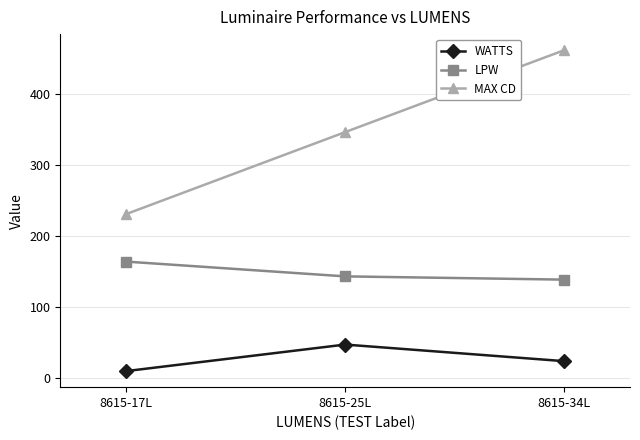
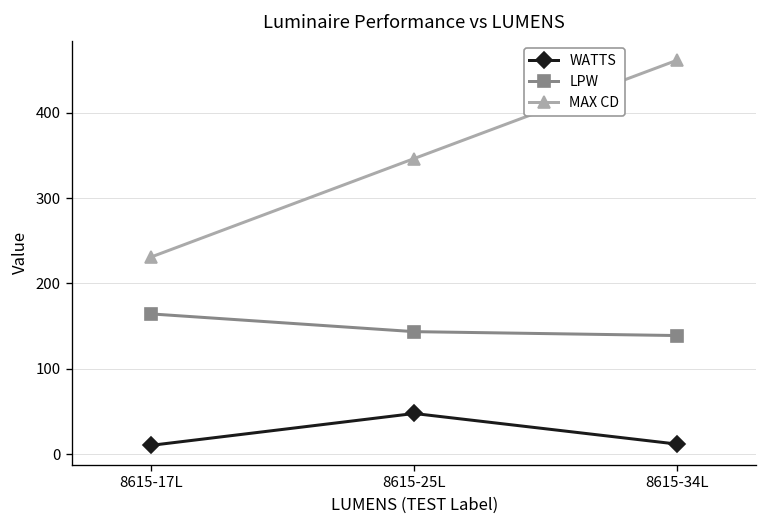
WATTS, 8615-34L: 20 -> 10
